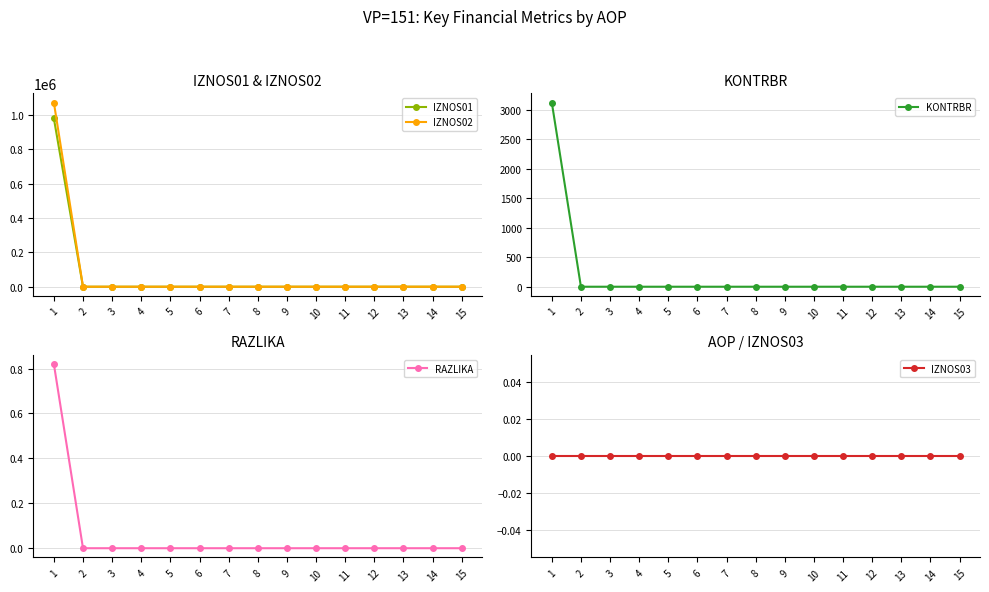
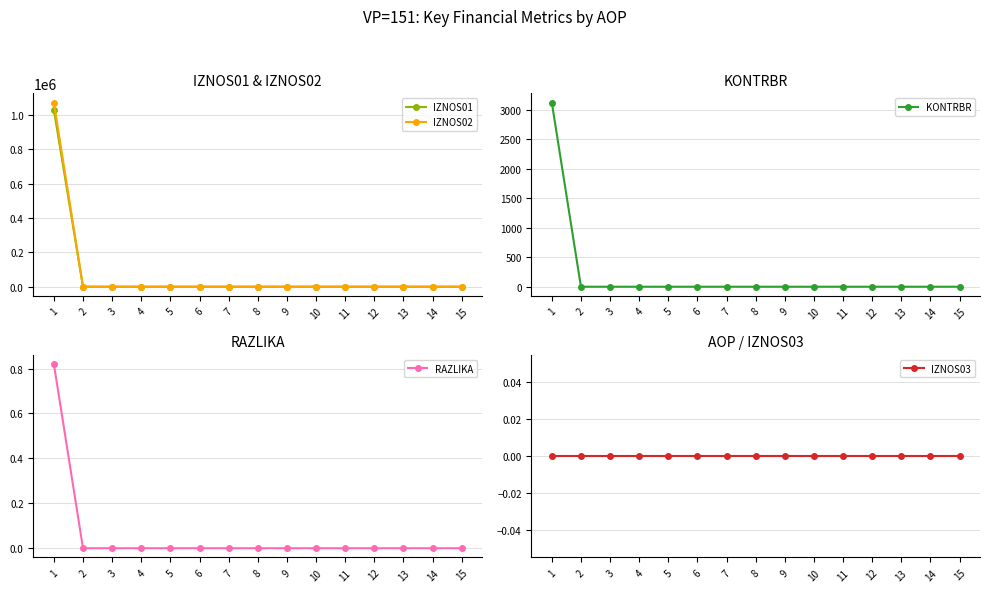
IZNOS01 & IZNOS02, IZNOS01, 1: 980000 -> 1030000
